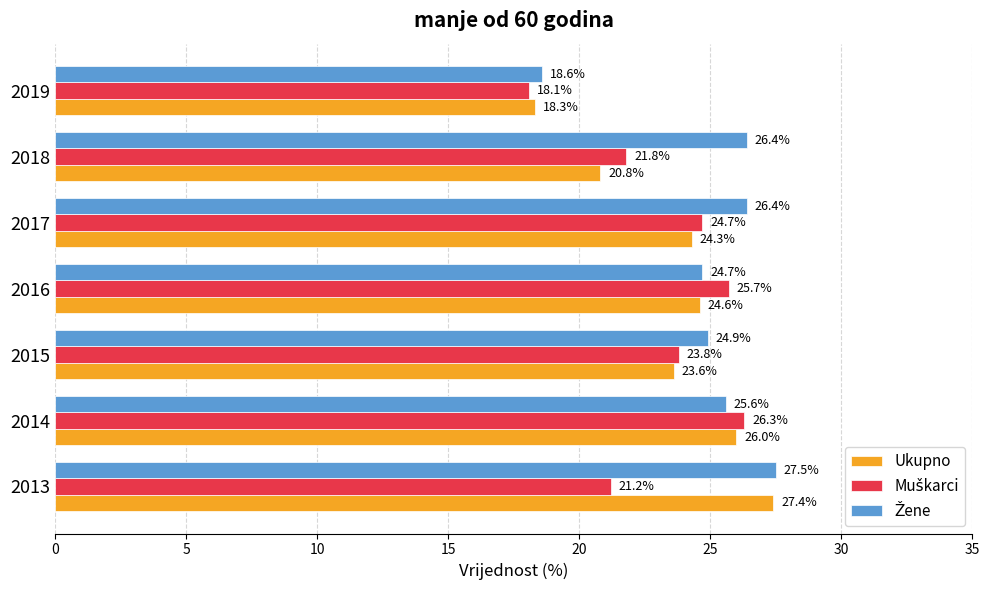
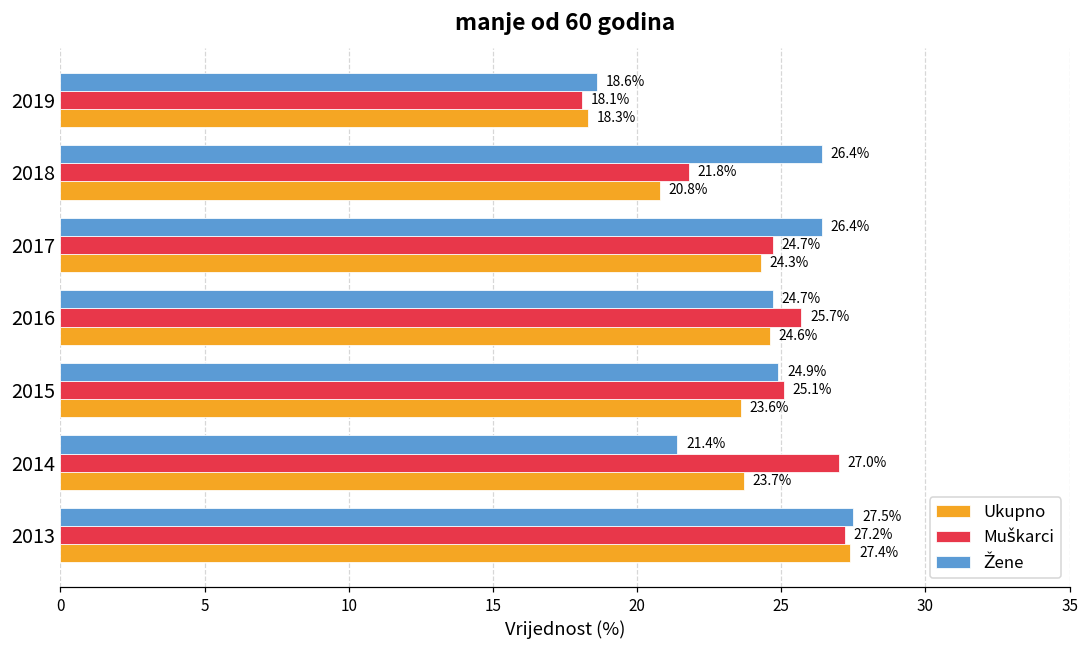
Muškarci, 2015: 23.8% -> 25.1%
Žene, 2014: 25.6% -> 21.4%
Muškarci, 2014: 26.3% -> 27.0%
Ukupno, 2014: 26.0% -> 23.7%
Muškarci, 2013: 21.2% -> 27.2%
